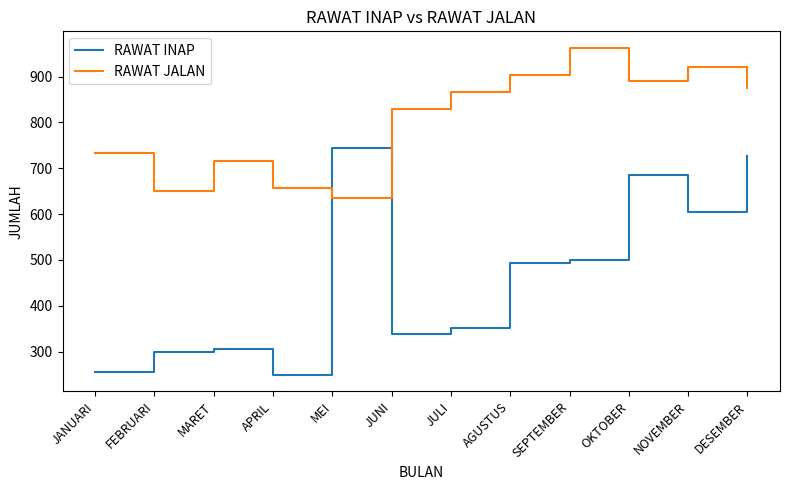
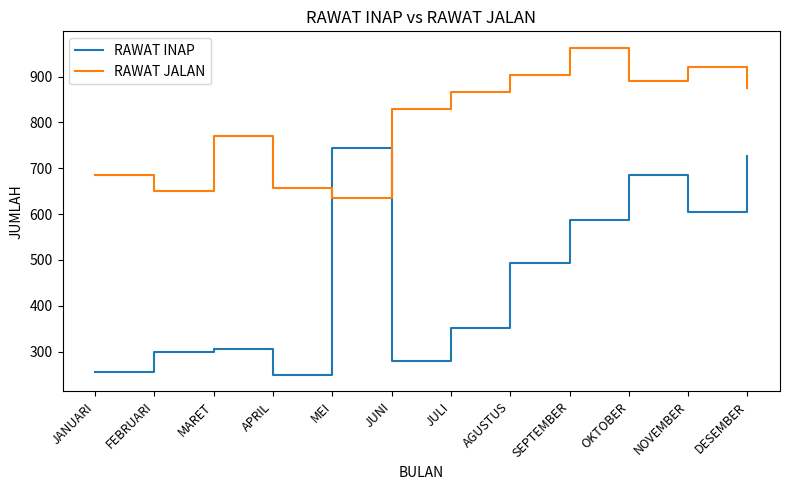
RAWAT JALAN, JANUARI: 730 -> 690
RAWAT JALAN, MARET: 720 -> 770
RAWAT INAP, JUNI: 340 -> 280
RAWAT INAP, SEPTEMBER: 500 -> 590
